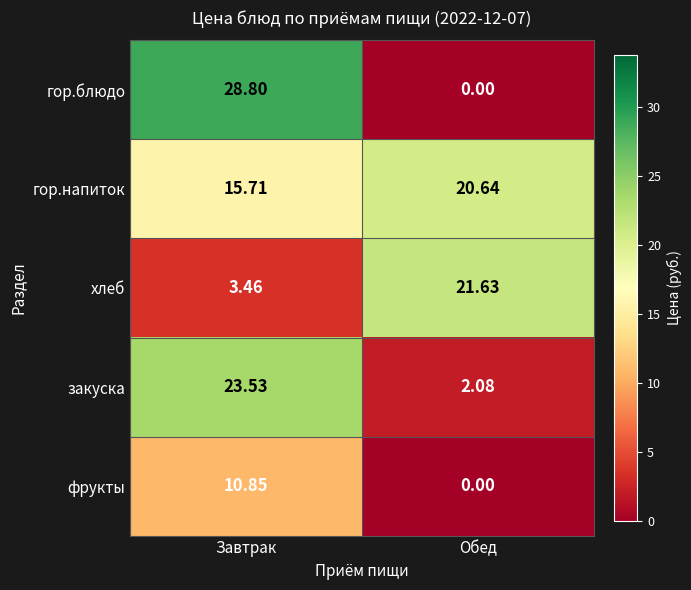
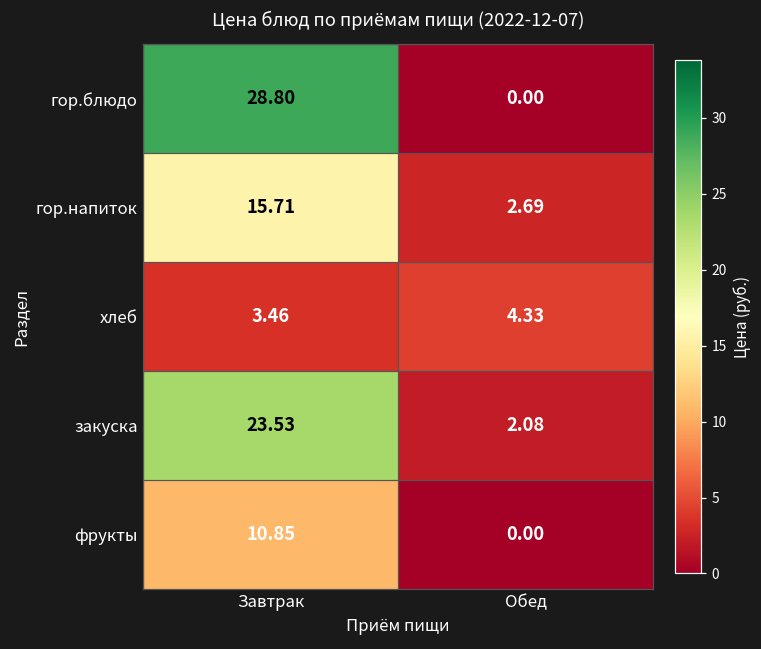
гор.напиток, Обед: 20.64 -> 2.69
хлеб, Обед: 21.63 -> 4.33
